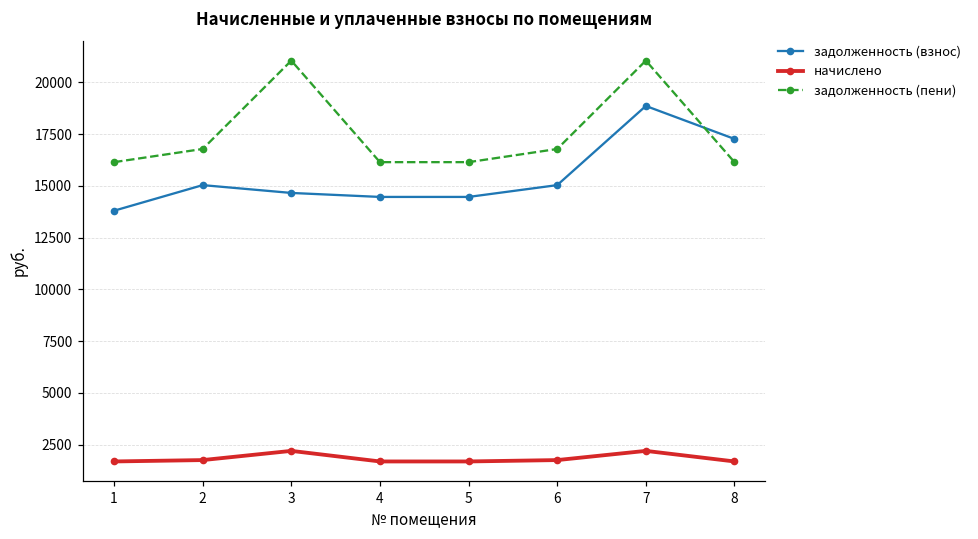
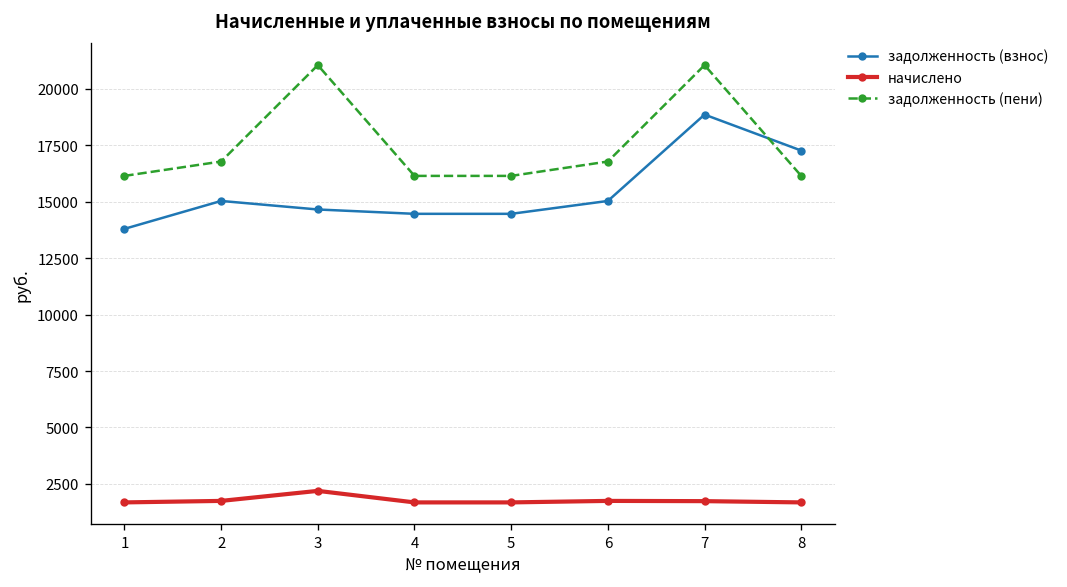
начислено, 7: 2200 -> 1700
